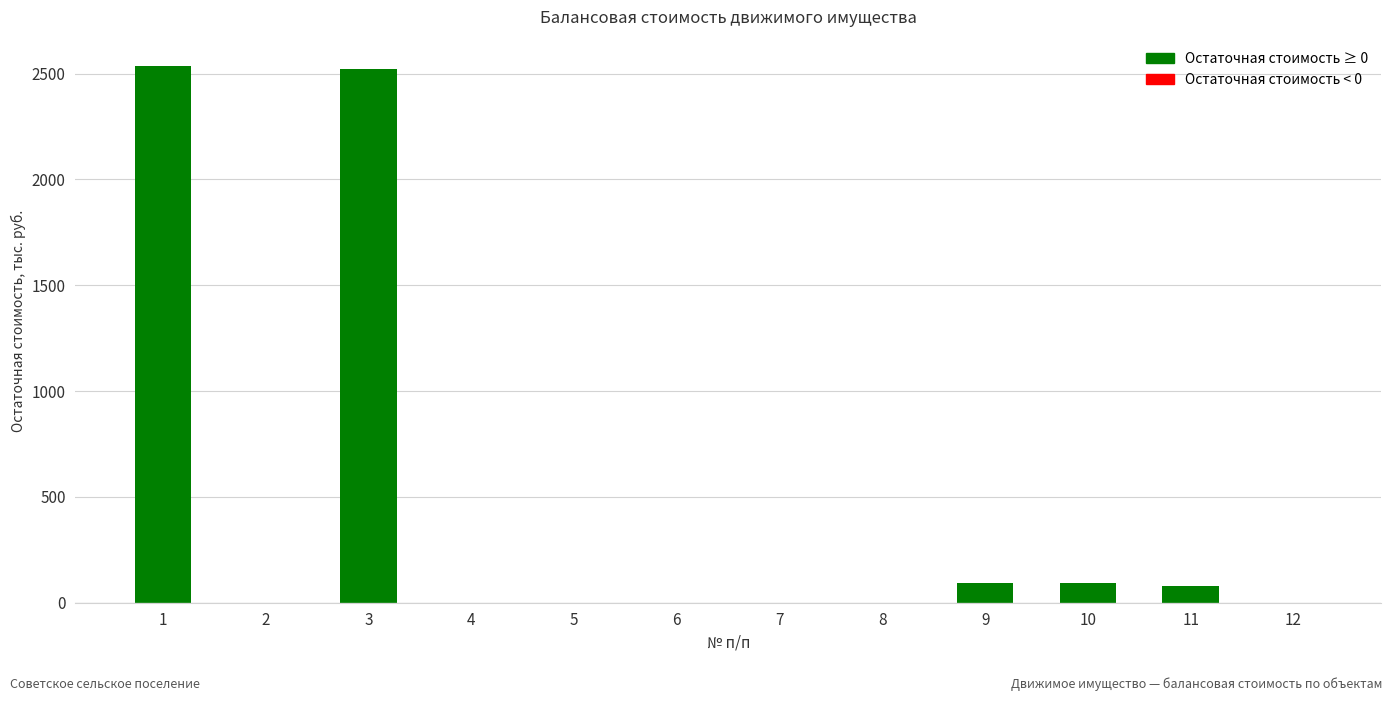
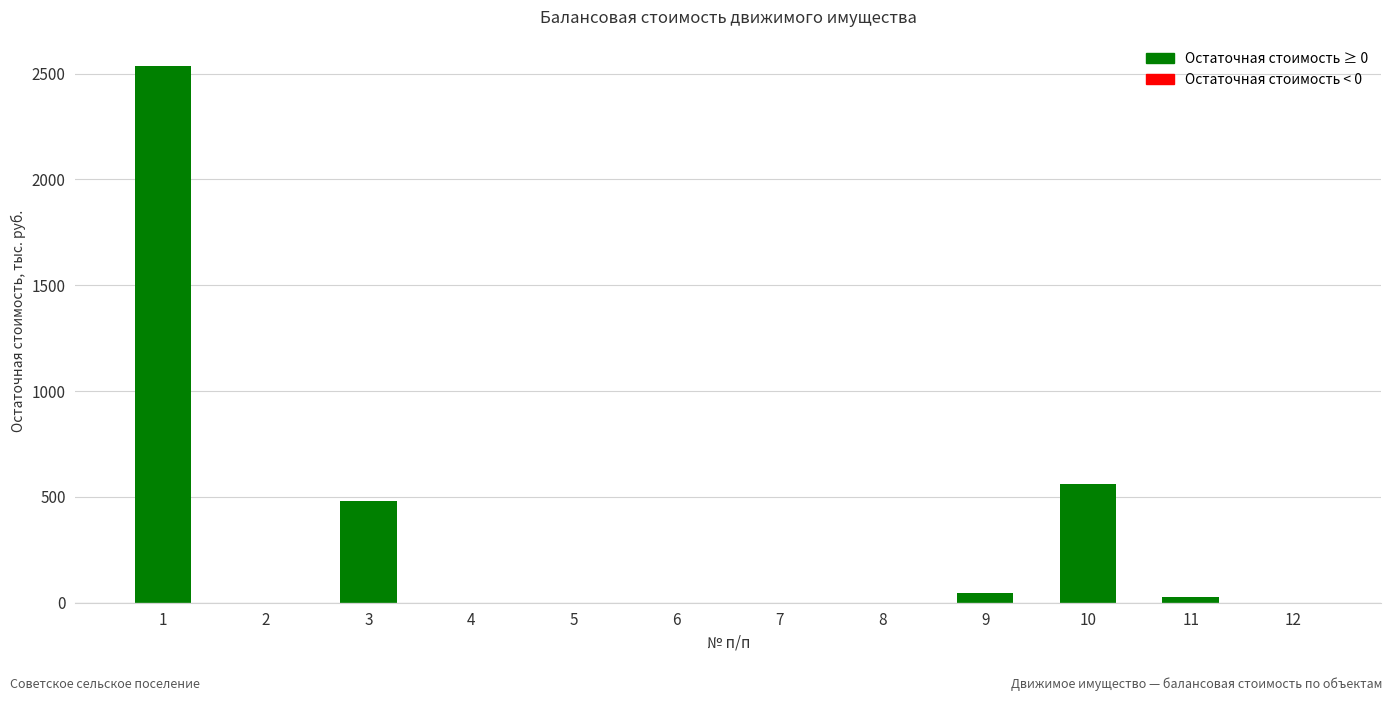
3: 2520 -> 480
9: 90 -> 40
10: 90 -> 560
11: 80 -> 30
